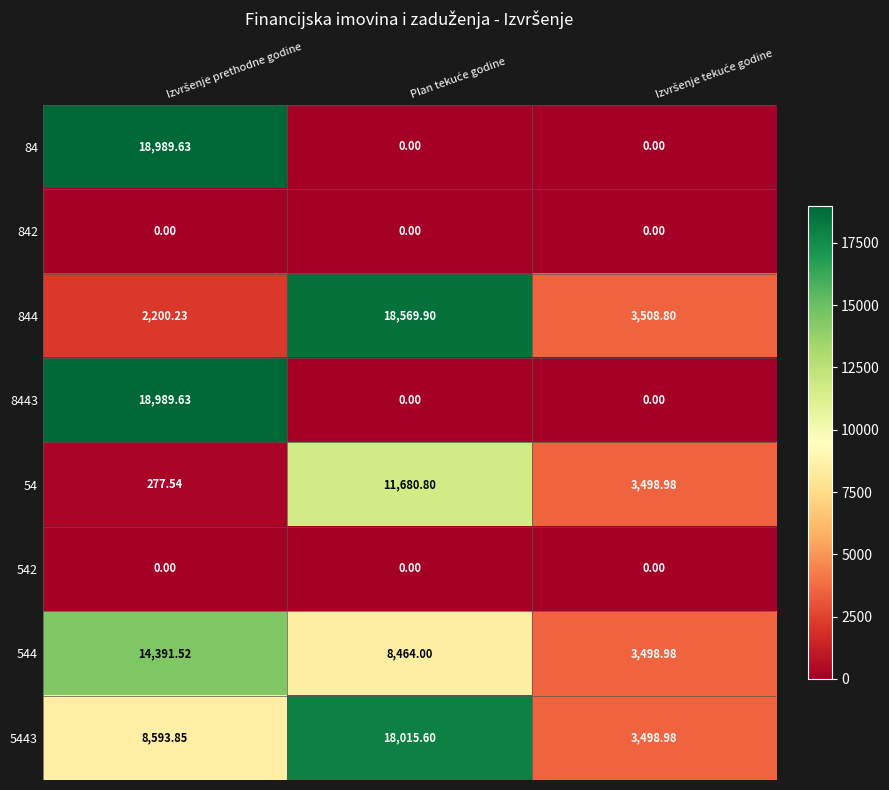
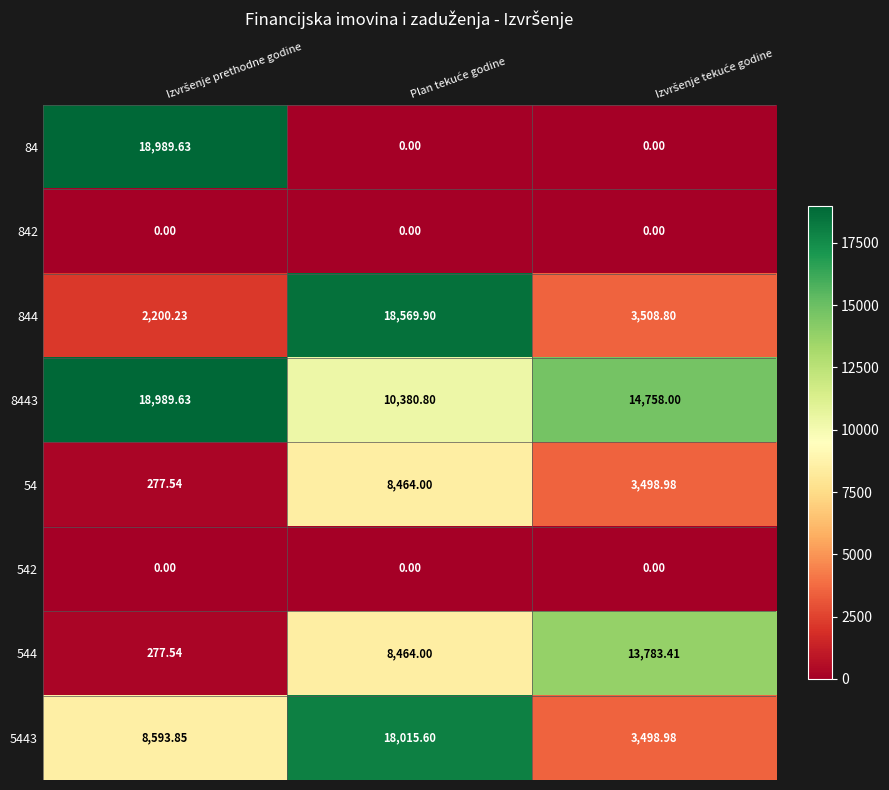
8443, Plan tekuće godine: 0.00 -> 10,380.80
8443, Izvršenje tekuće godine: 0.00 -> 14,758.00
54, Plan tekuće godine: 11,680.80 -> 8,464.00
544, Izvršenje prethodne godine: 14,391.52 -> 277.54
544, Izvršenje tekuće godine: 3,498.98 -> 13,783.41
